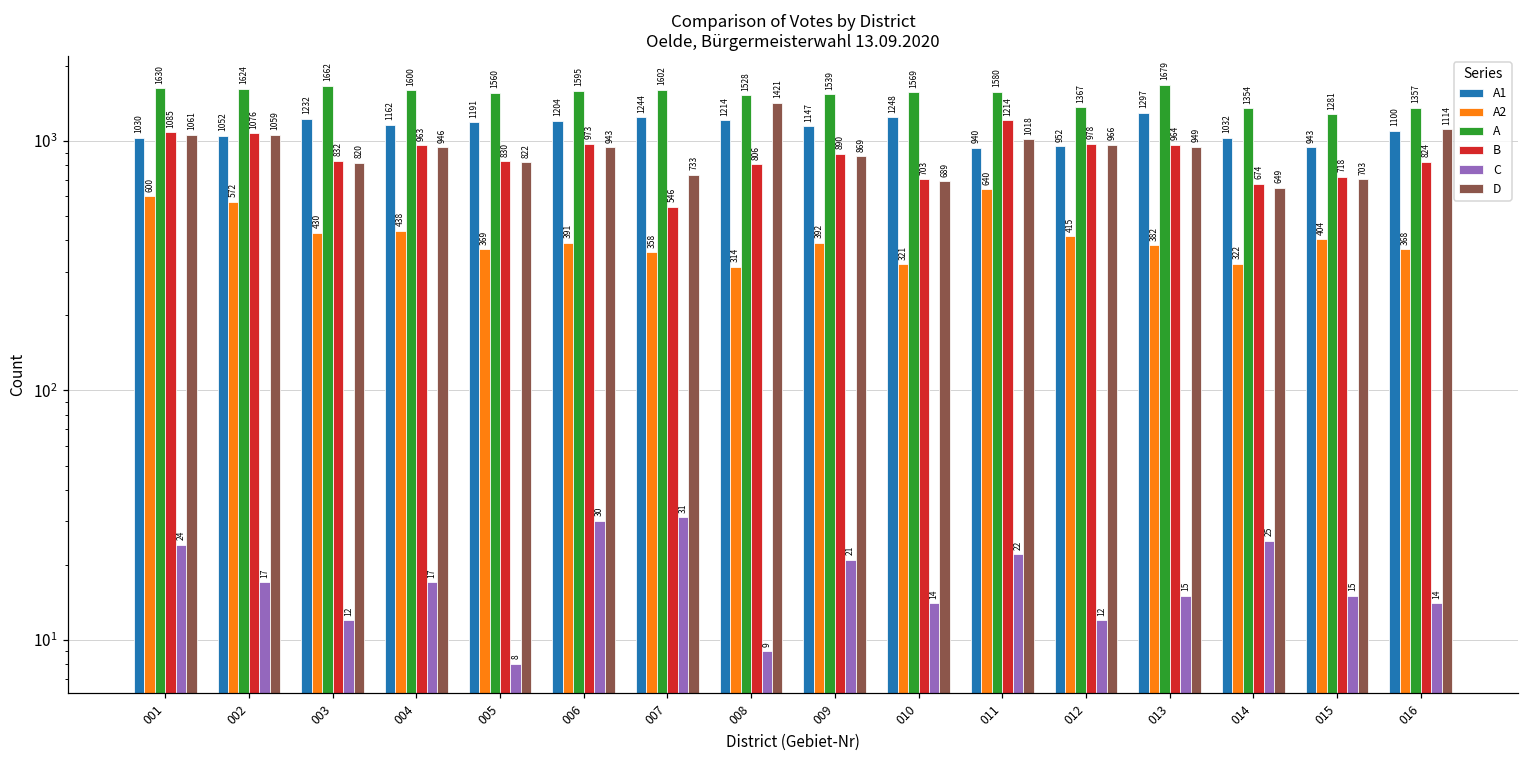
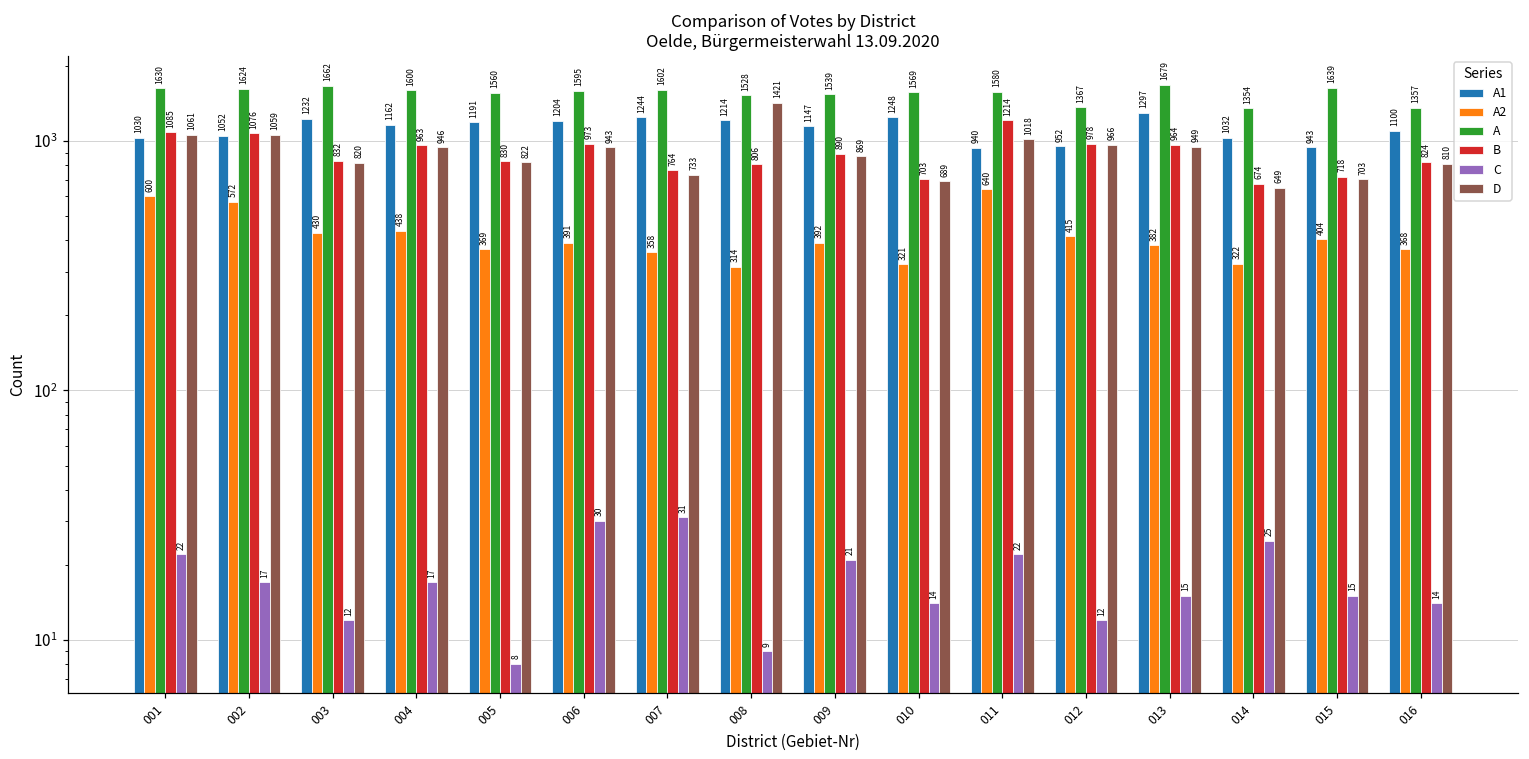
C, 001: 24 -> 22
B, 007: 546 -> 764
A, 015: 1281 -> 1639
D, 016: 1114 -> 810
